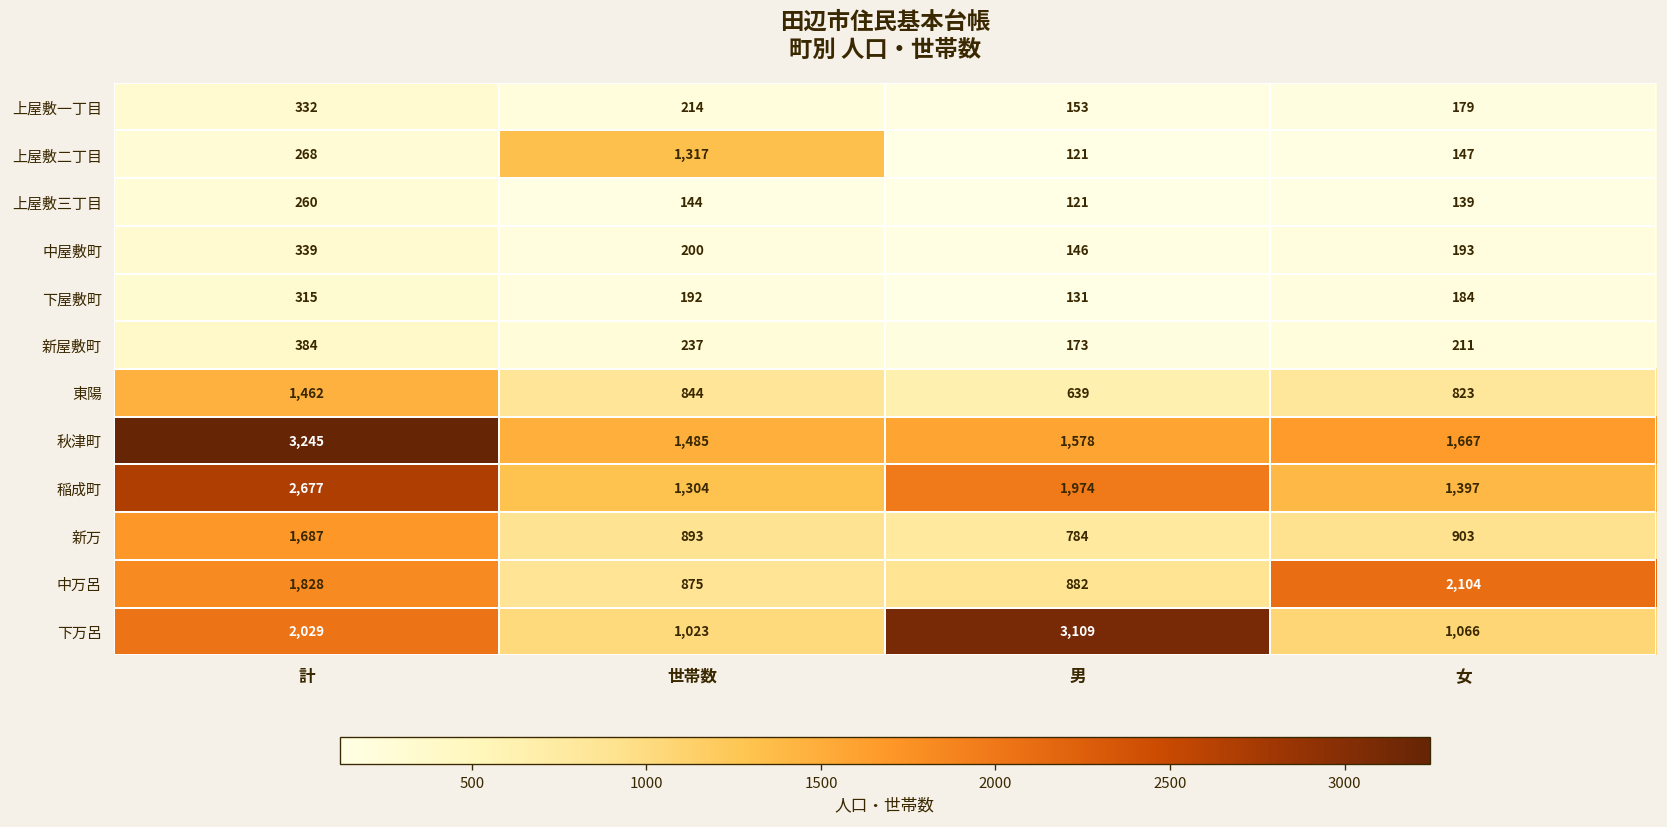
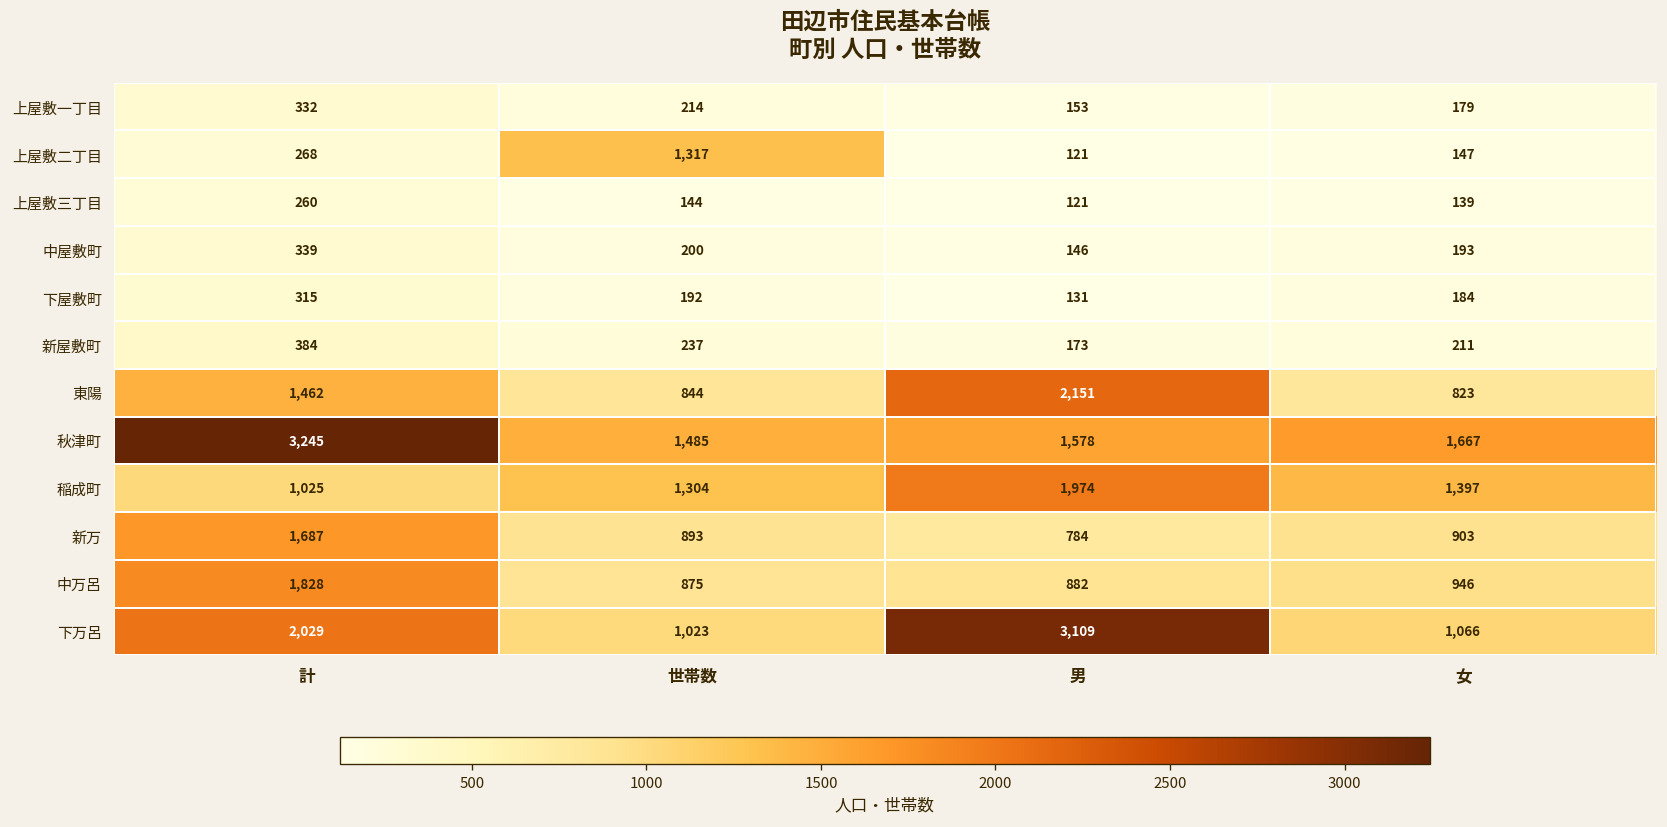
東陽, 男: 639 -> 2,151
稲成町, 計: 2,677 -> 1,025
中万呂, 女: 2,104 -> 946
